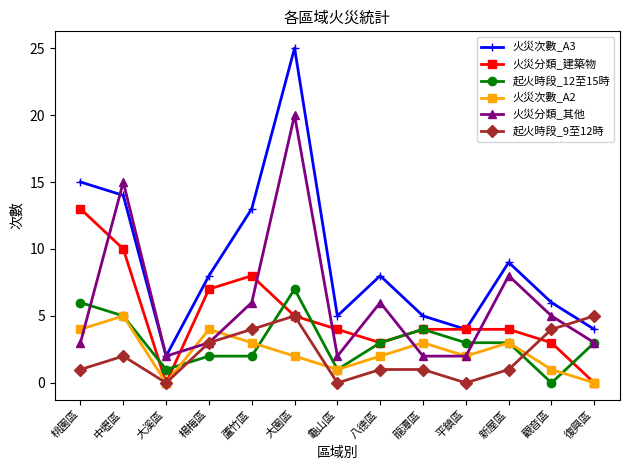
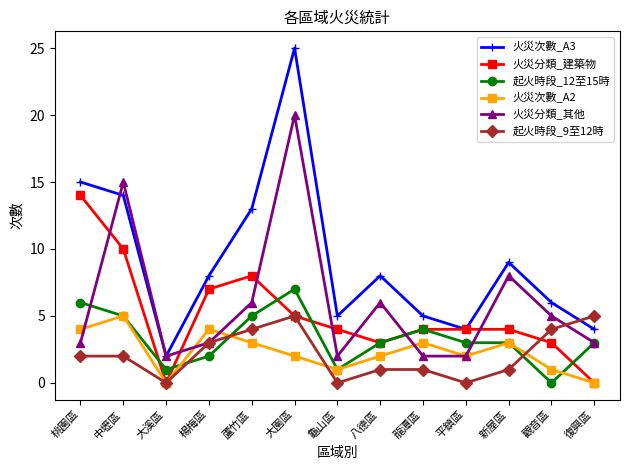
火災分類_建築物, 桃園區: 13 -> 14
起火時段_9至12時, 桃園區: 1 -> 2
起火時段_12至15時, 蘆竹區: 2 -> 5
